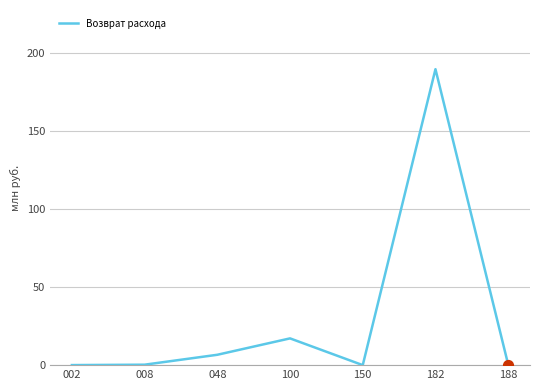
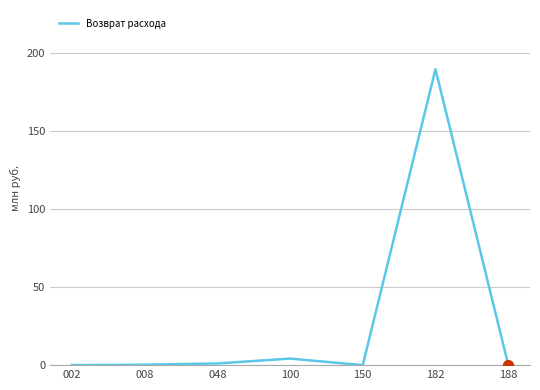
Возврат расхода, 048: 7 -> 1
Возврат расхода, 100: 17 -> 4
